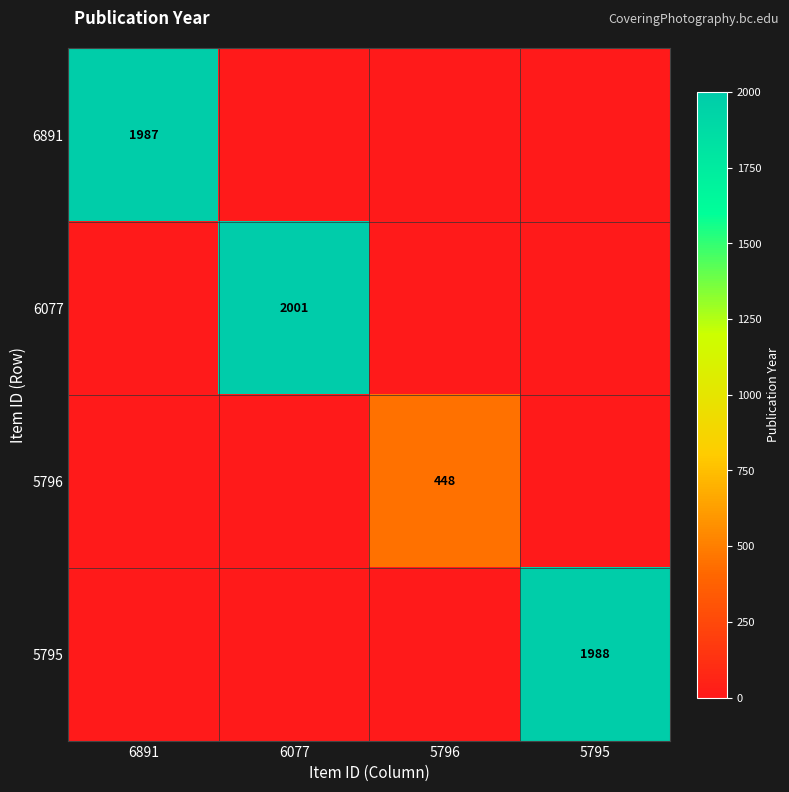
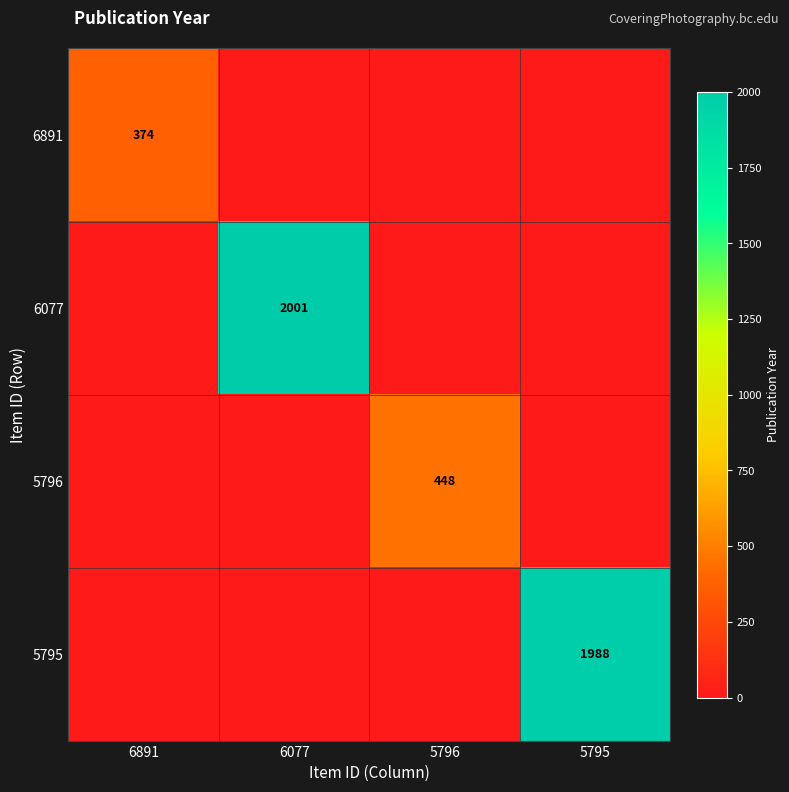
6891, 6891: 1987 -> 374
